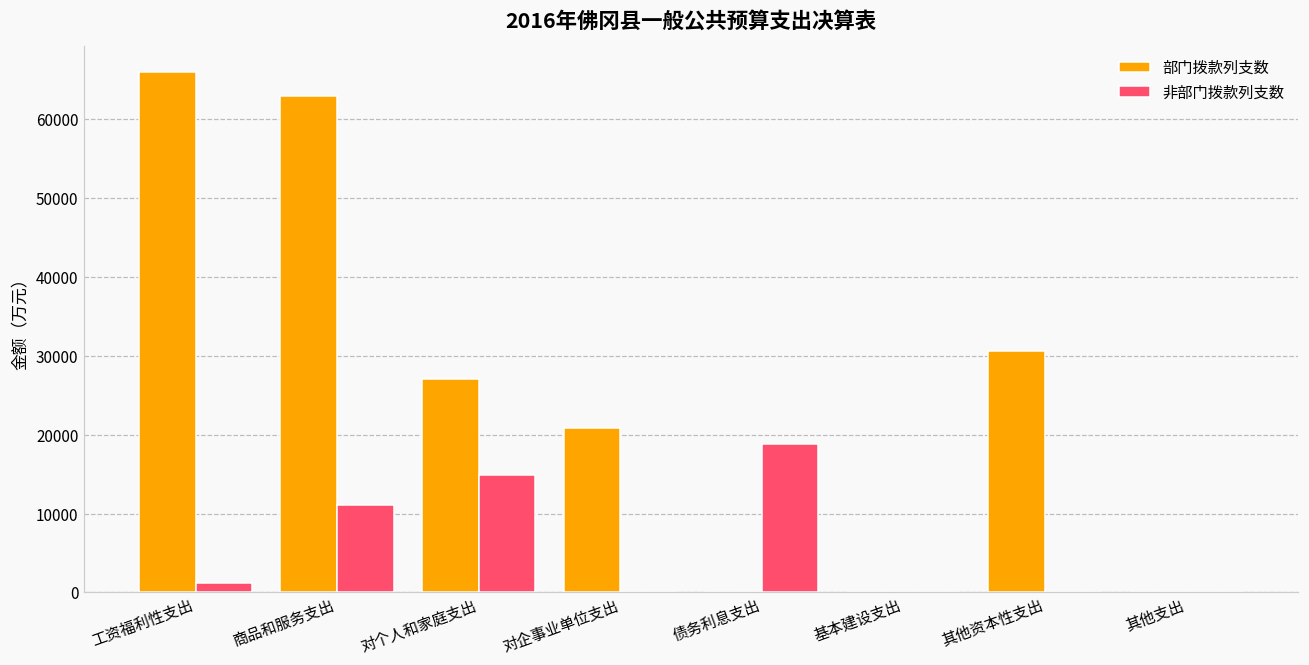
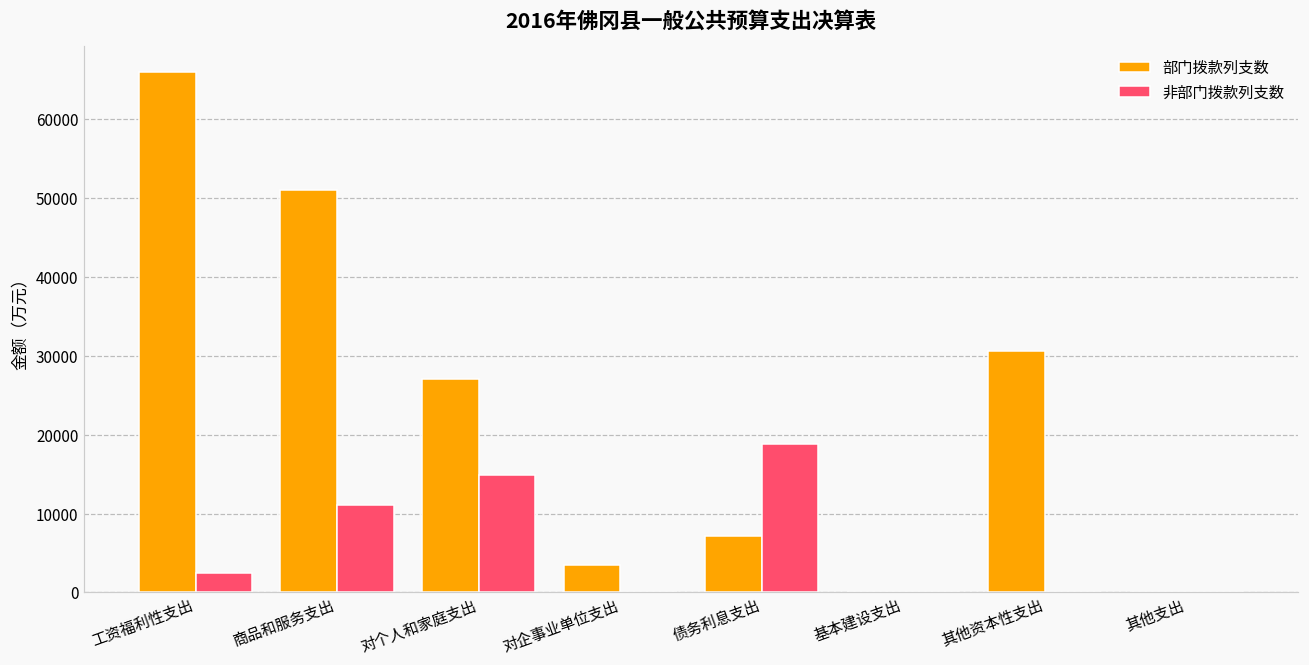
非部门拨款列支数, 工资福利性支出: 1000 -> 2000
部门拨款列支数, 商品和服务支出: 63000 -> 51000
部门拨款列支数, 对企事业单位支出: 21000 -> 3000
部门拨款列支数, 债务利息支出: 0 -> 7000
